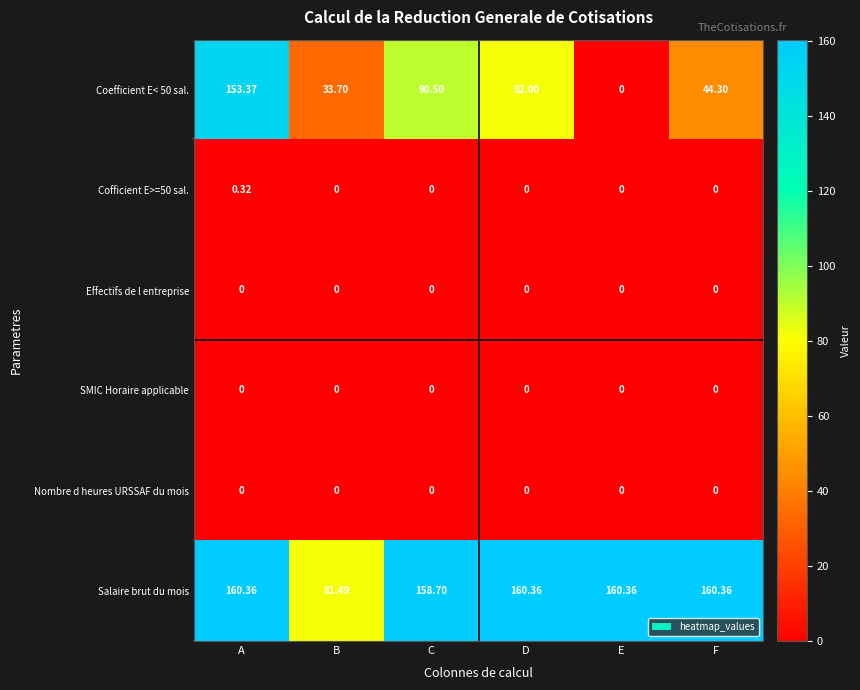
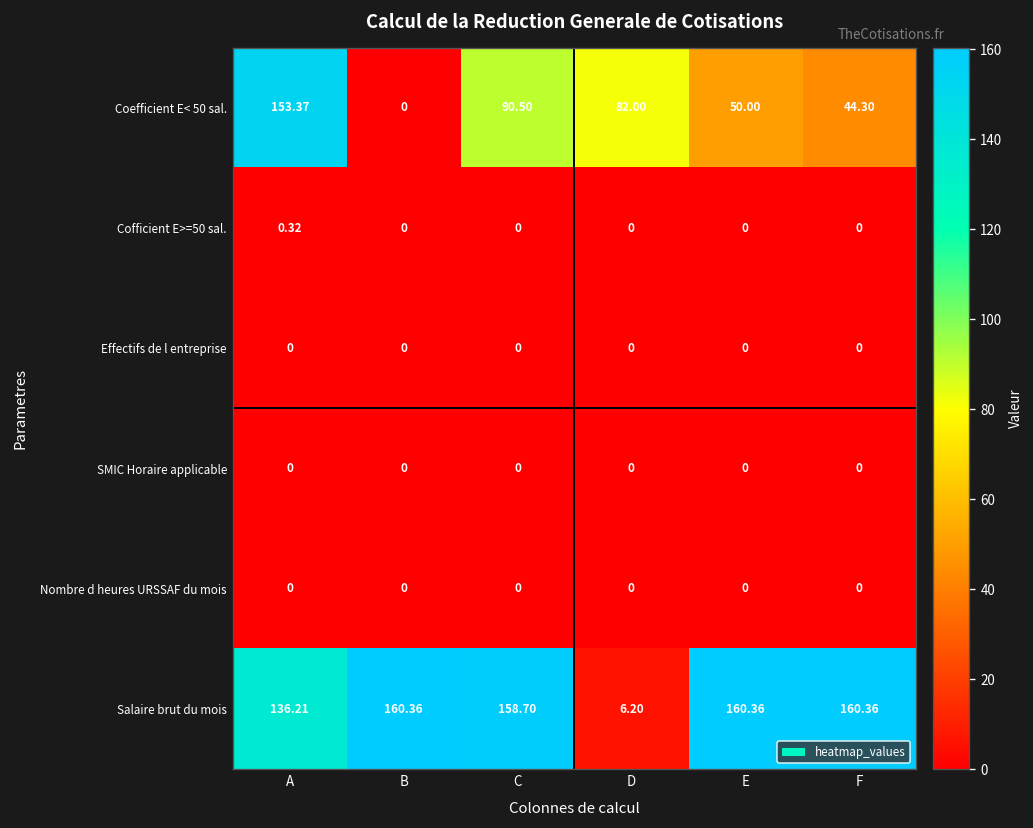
Coefficient E< 50 sal., B: 33.70 -> 0
Coefficient E< 50 sal., E: 0 -> 50.00
Salaire brut du mois, A: 160.36 -> 136.21
Salaire brut du mois, B: 81.49 -> 160.36
Salaire brut du mois, D: 160.36 -> 6.20
